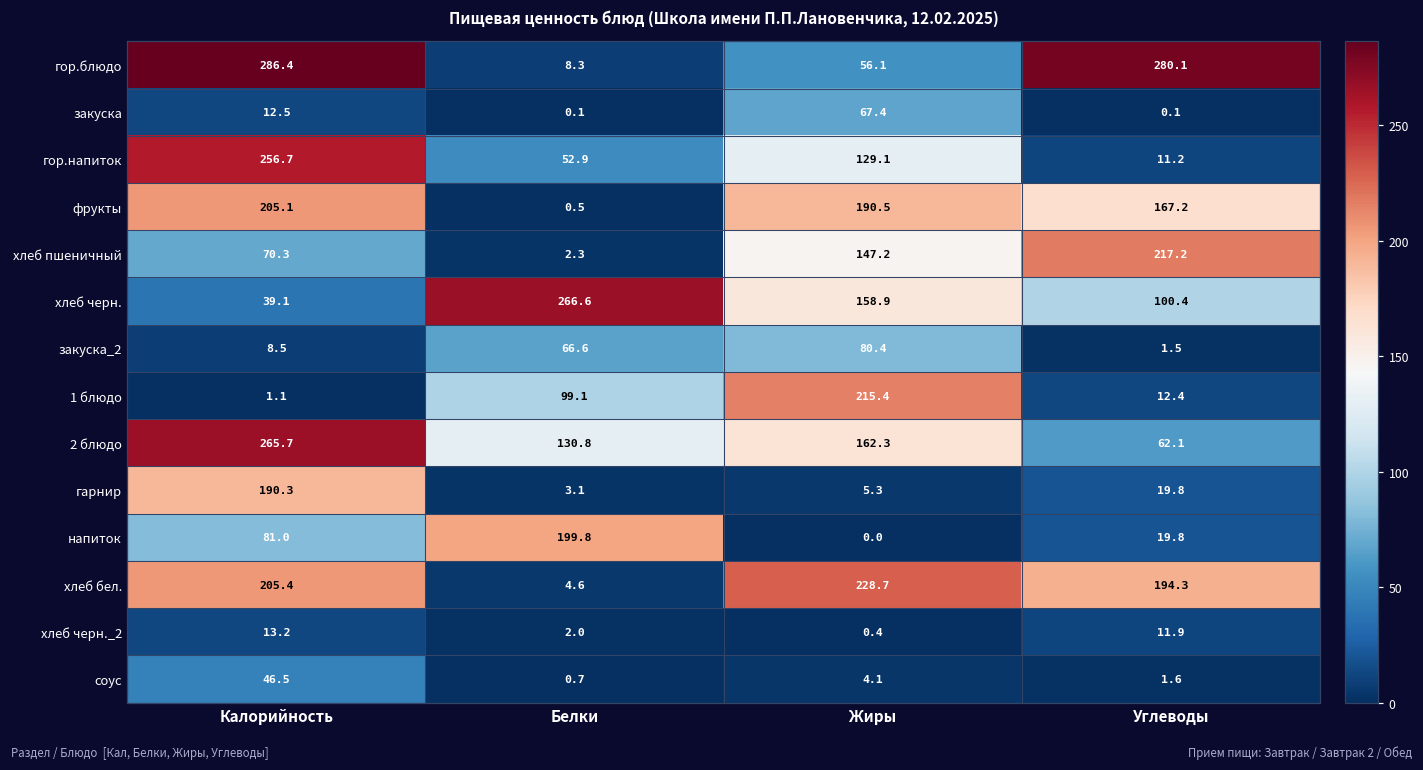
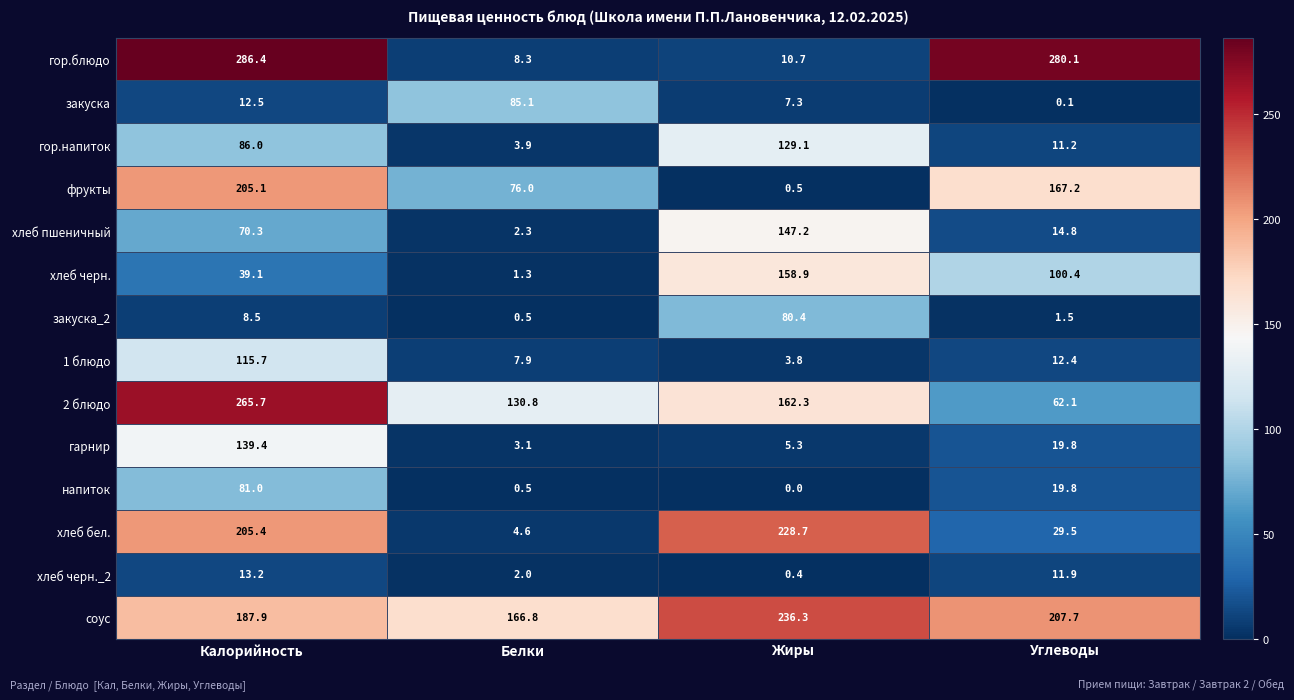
гор.блюдо, Жиры: 56.1 -> 10.7
закуска, Белки: 0.1 -> 85.1
закуска, Жиры: 67.4 -> 7.3
гор.напиток, Калорийность: 256.7 -> 86.0
гор.напиток, Белки: 52.9 -> 3.9
фрукты, Белки: 0.5 -> 76.0
фрукты, Жиры: 190.5 -> 0.5
хлеб пшеничный, Углеводы: 217.2 -> 14.8
хлеб черн., Белки: 266.6 -> 1.3
закуска_2, Белки: 66.6 -> 0.5
1 блюдо, Калорийность: 1.1 -> 115.7
1 блюдо, Белки: 99.1 -> 7.9
1 блюдо, Жиры: 215.4 -> 3.8
гарнир, Калорийность: 190.3 -> 139.4
напиток, Белки: 199.8 -> 0.5
хлеб бел., Углеводы: 194.3 -> 29.5
соус, Калорийность: 46.5 -> 187.9
соус, Белки: 0.7 -> 166.8
соус, Жиры: 4.1 -> 236.3
соус, Углеводы: 1.6 -> 207.7
